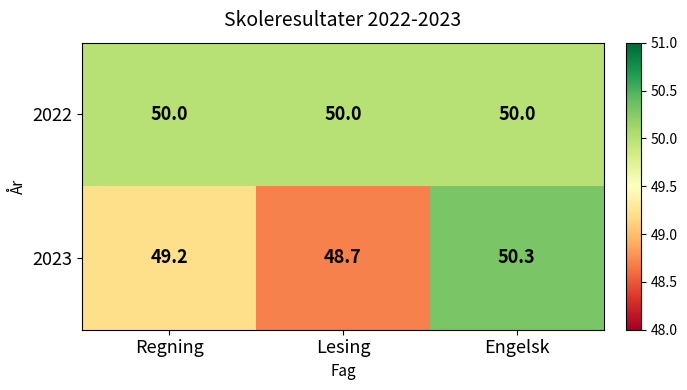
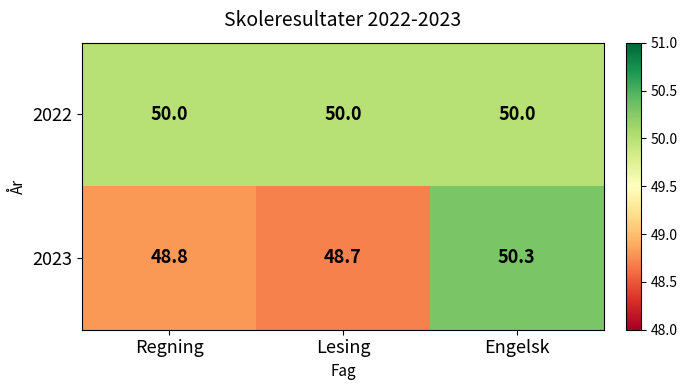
2023, Regning: 49.2 -> 48.8
